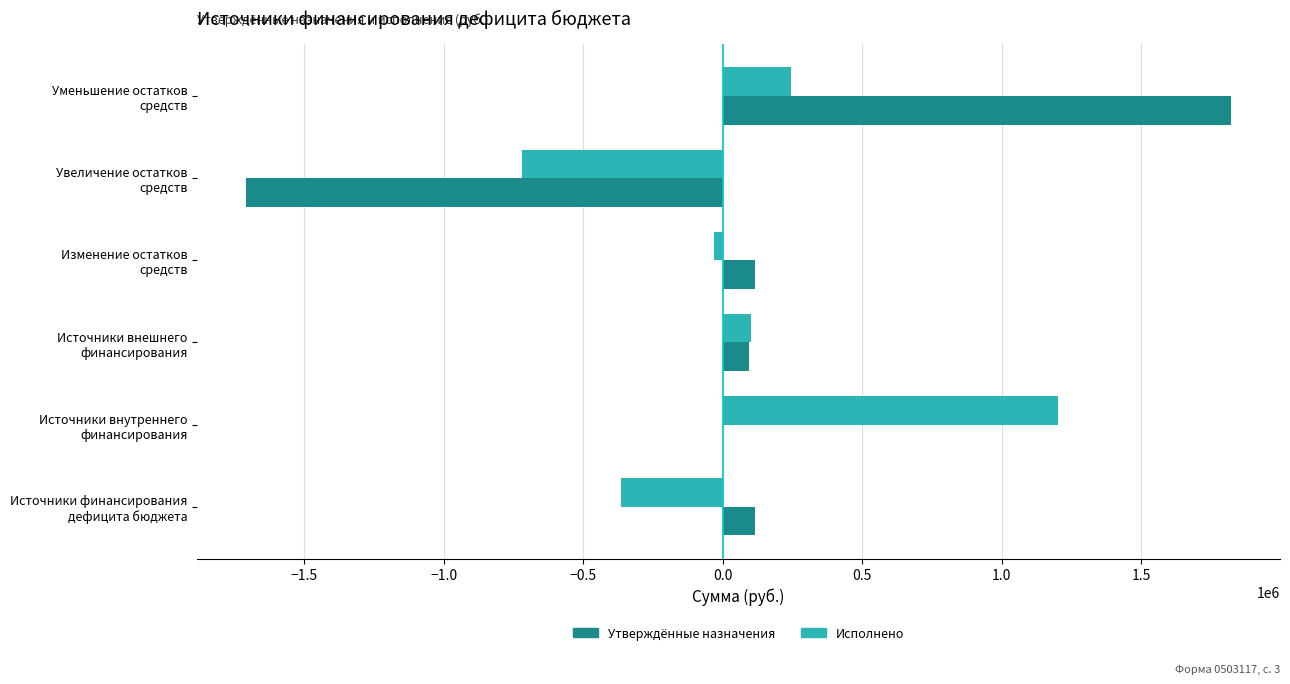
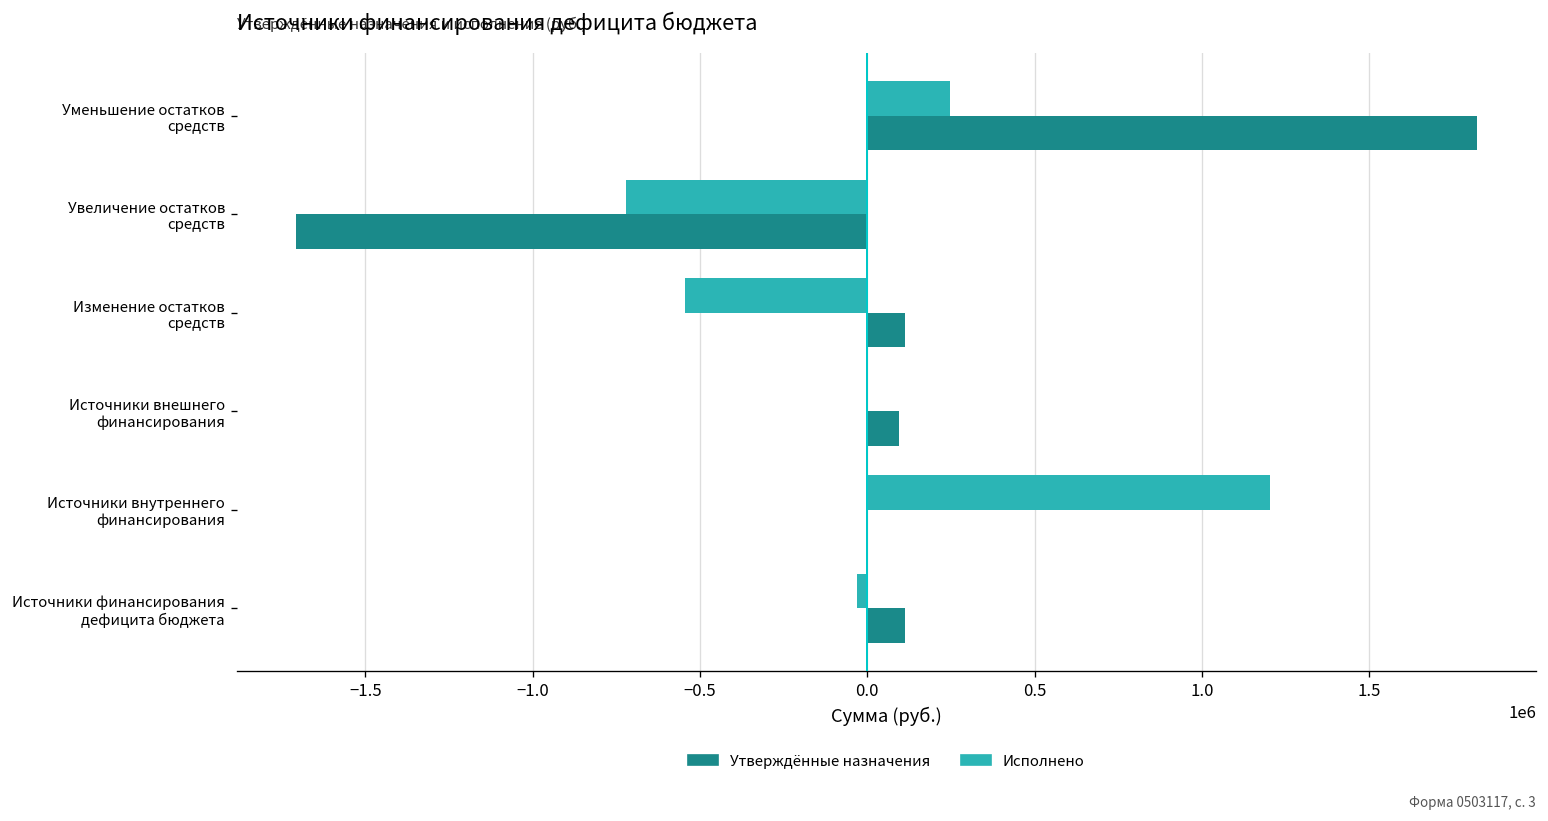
Исполнено, Изменение остатков средств: -30000 -> -540000
Исполнено, Источники внешнего финансирования: 100000 -> 0
Исполнено, Источники финансирования дефицита бюджета: -370000 -> -30000
